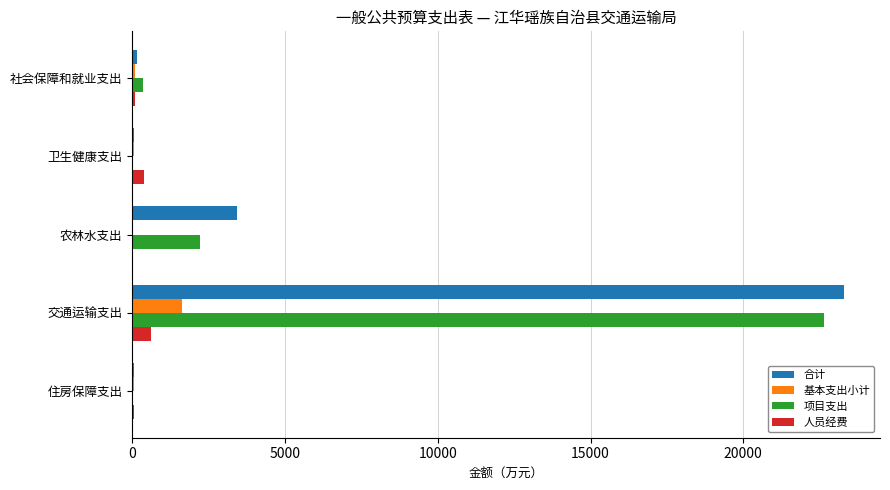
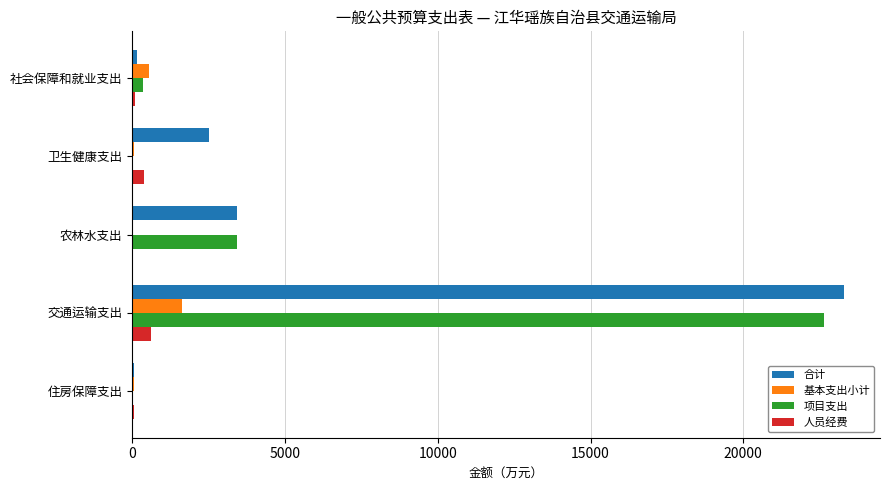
基本支出小计, 社会保障和就业支出: 100 -> 500
合计, 卫生健康支出: 100 -> 2500
项目支出, 农林水支出: 2200 -> 3400
